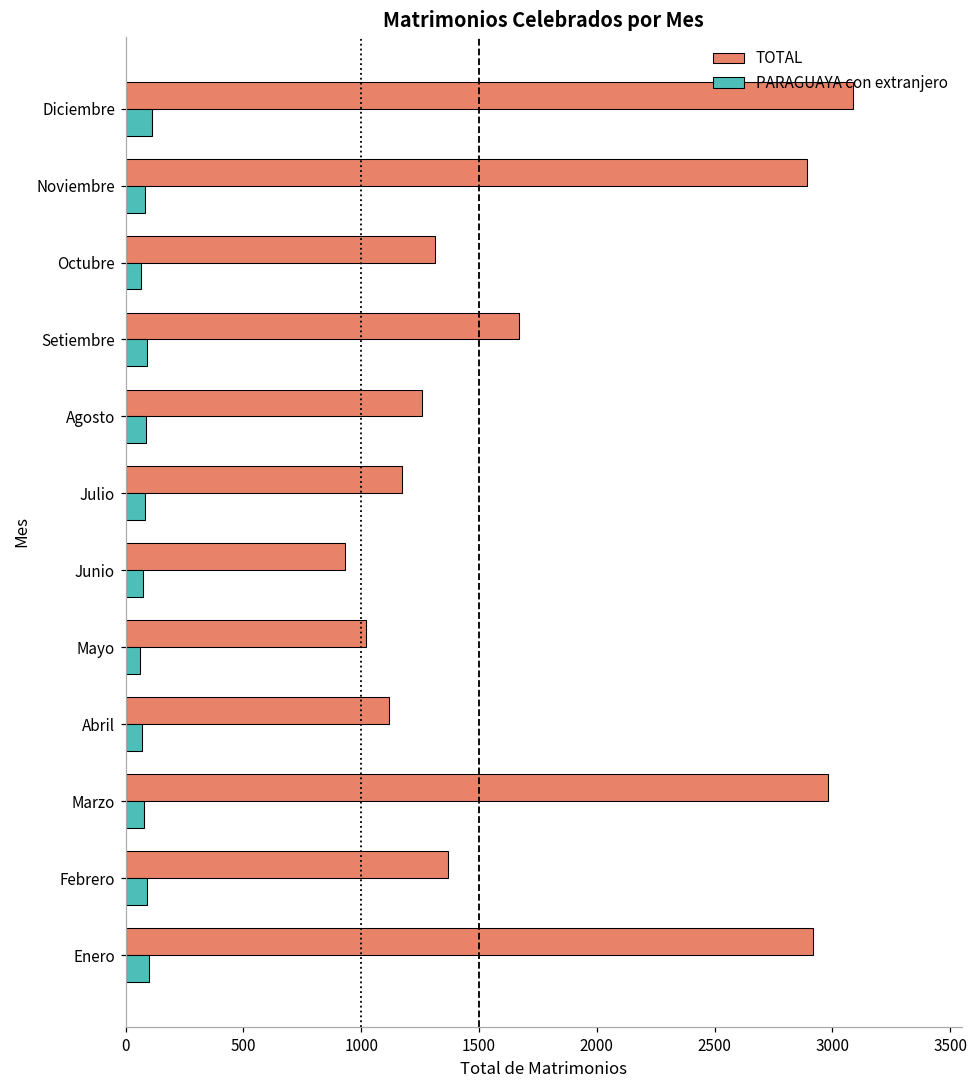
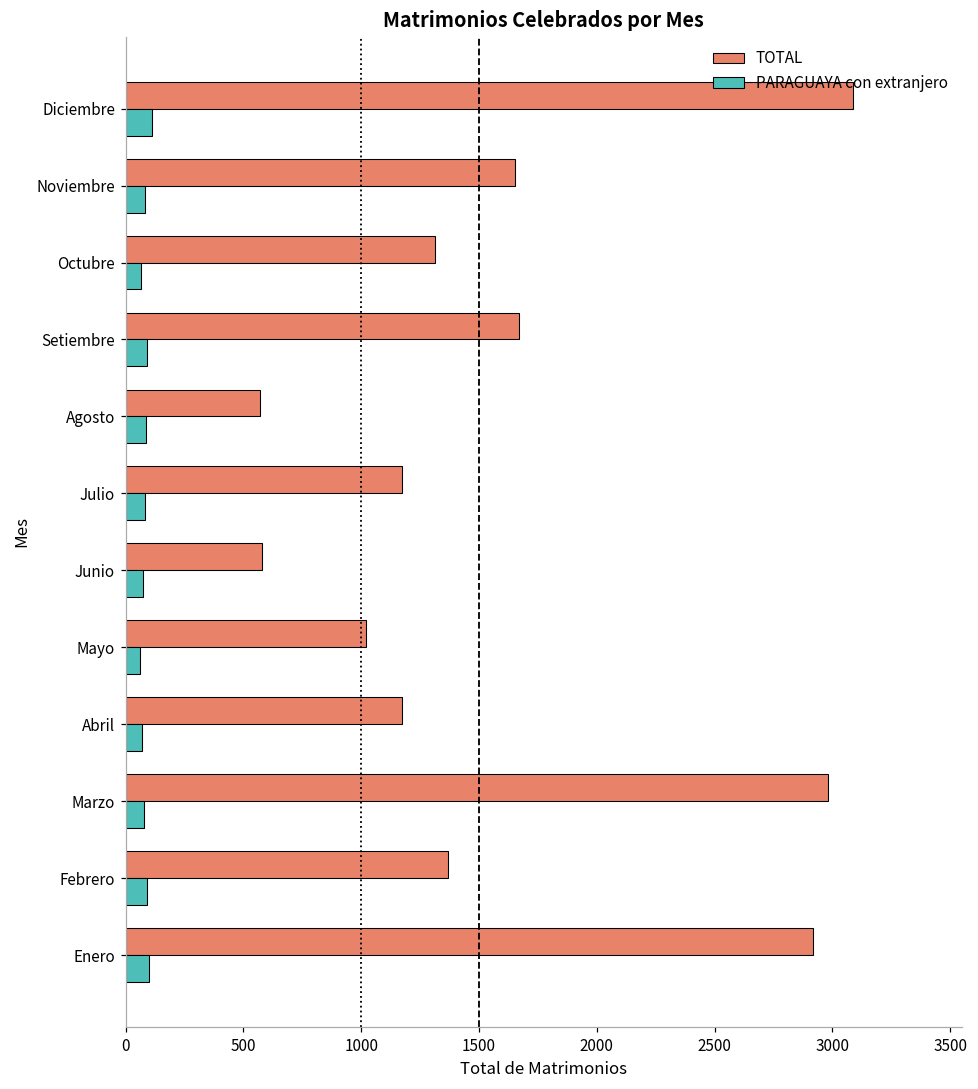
TOTAL, Noviembre: 2890 -> 1650
TOTAL, Agosto: 1260 -> 570
TOTAL, Junio: 930 -> 580
TOTAL, Abril: 1120 -> 1170
